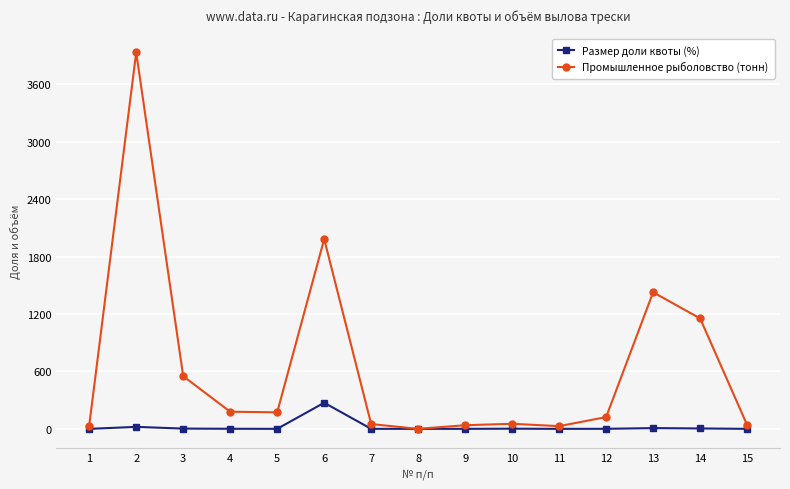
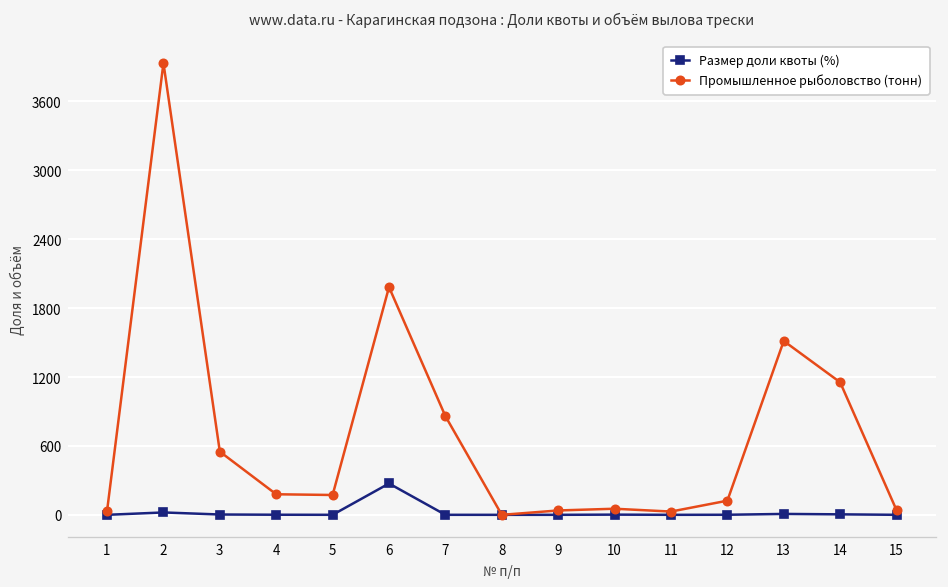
Промышленное рыболовство (тонн), 7: 100 -> 900
Промышленное рыболовство (тонн), 13: 1400 -> 1500
